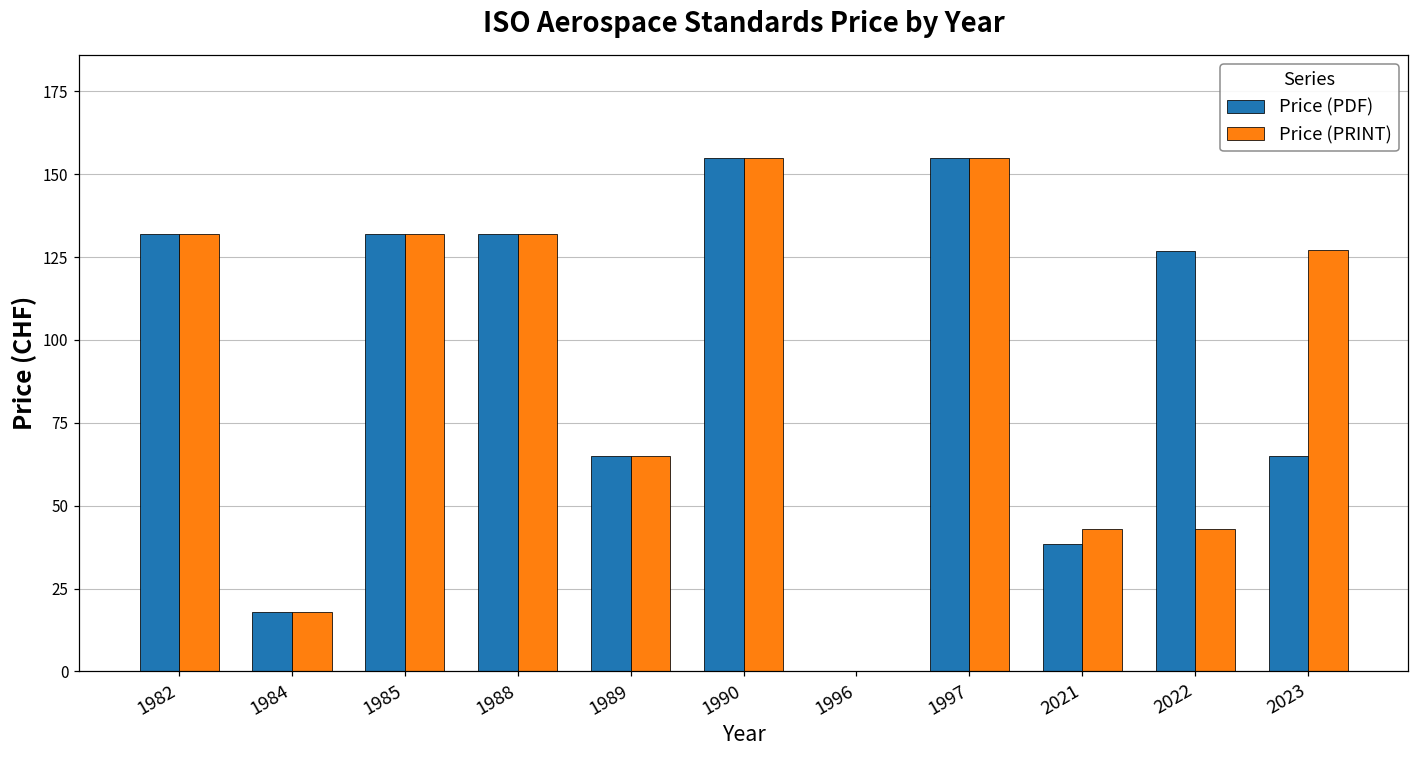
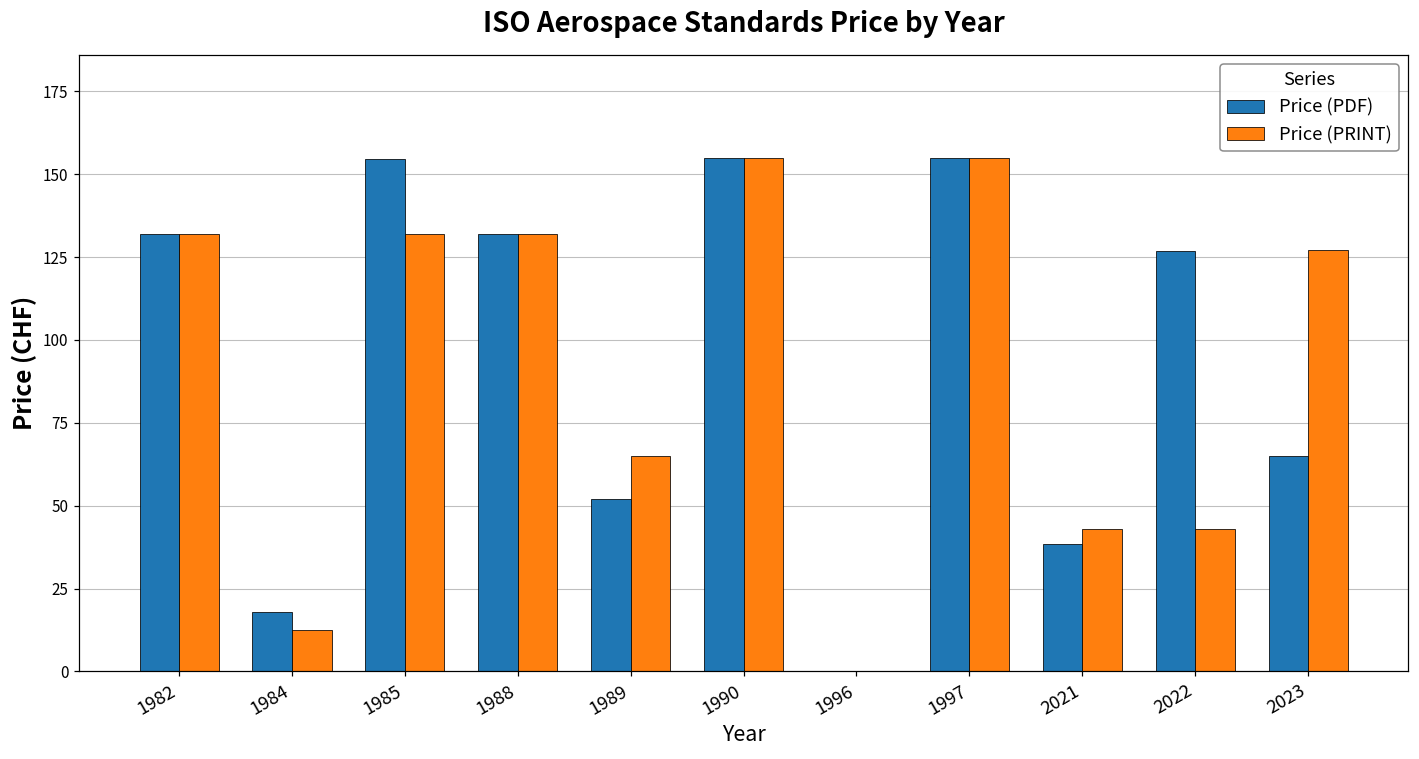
Price (PRINT), 1984: 18 -> 12
Price (PDF), 1985: 132 -> 155
Price (PDF), 1989: 65 -> 52
